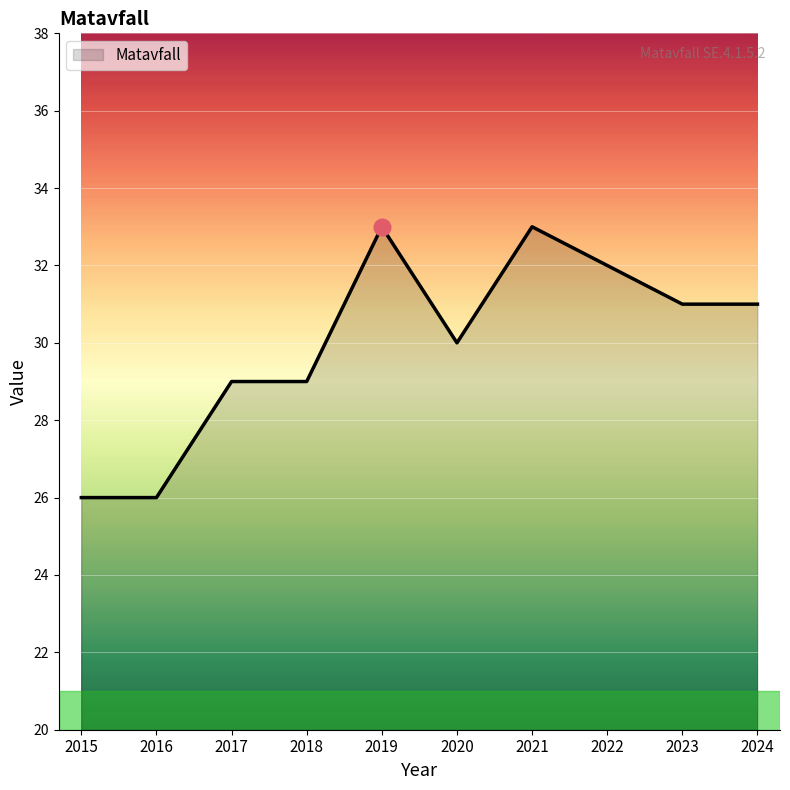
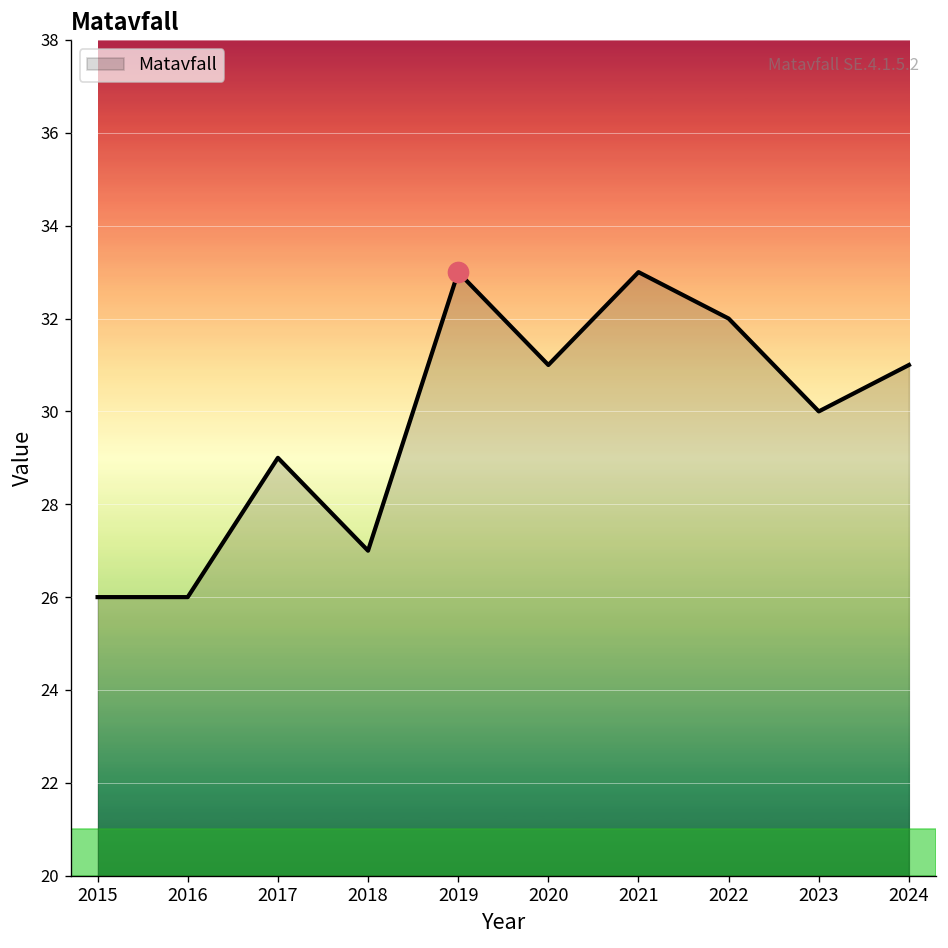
Matavfall, 2018: 29 -> 27
Matavfall, 2020: 30 -> 31
Matavfall, 2023: 31 -> 30
